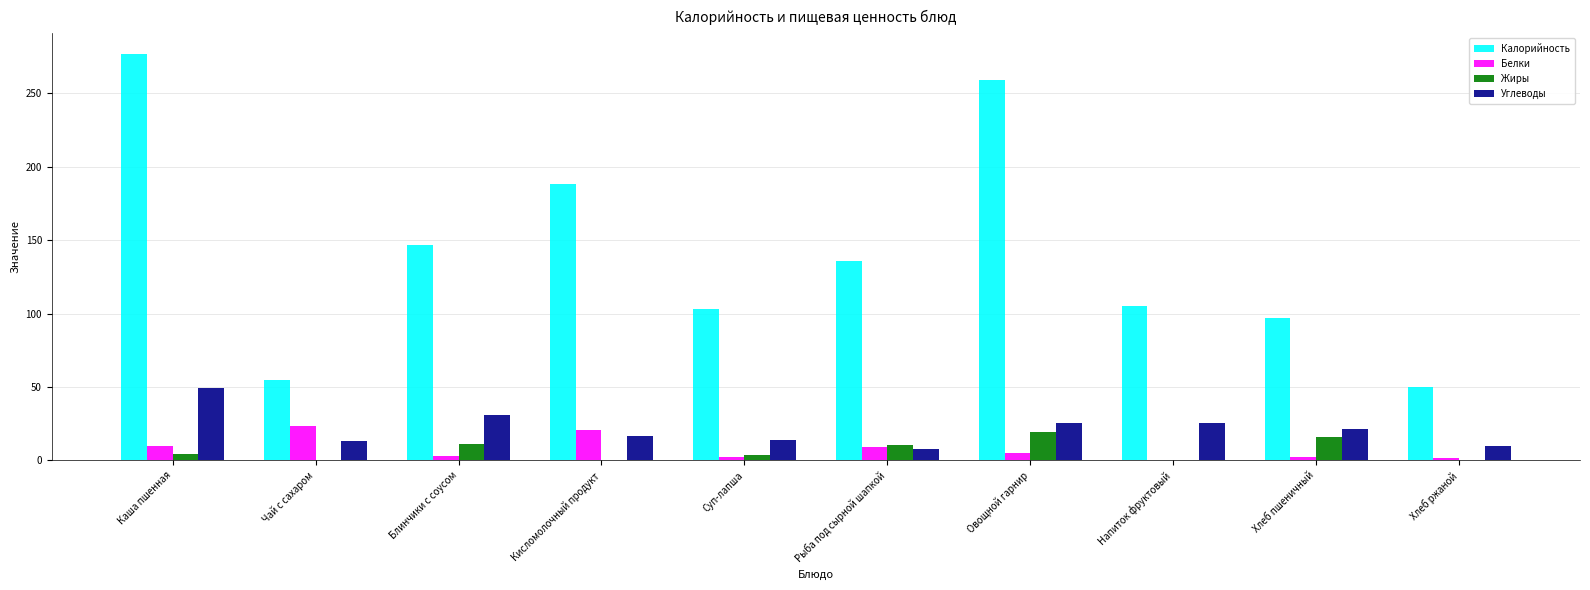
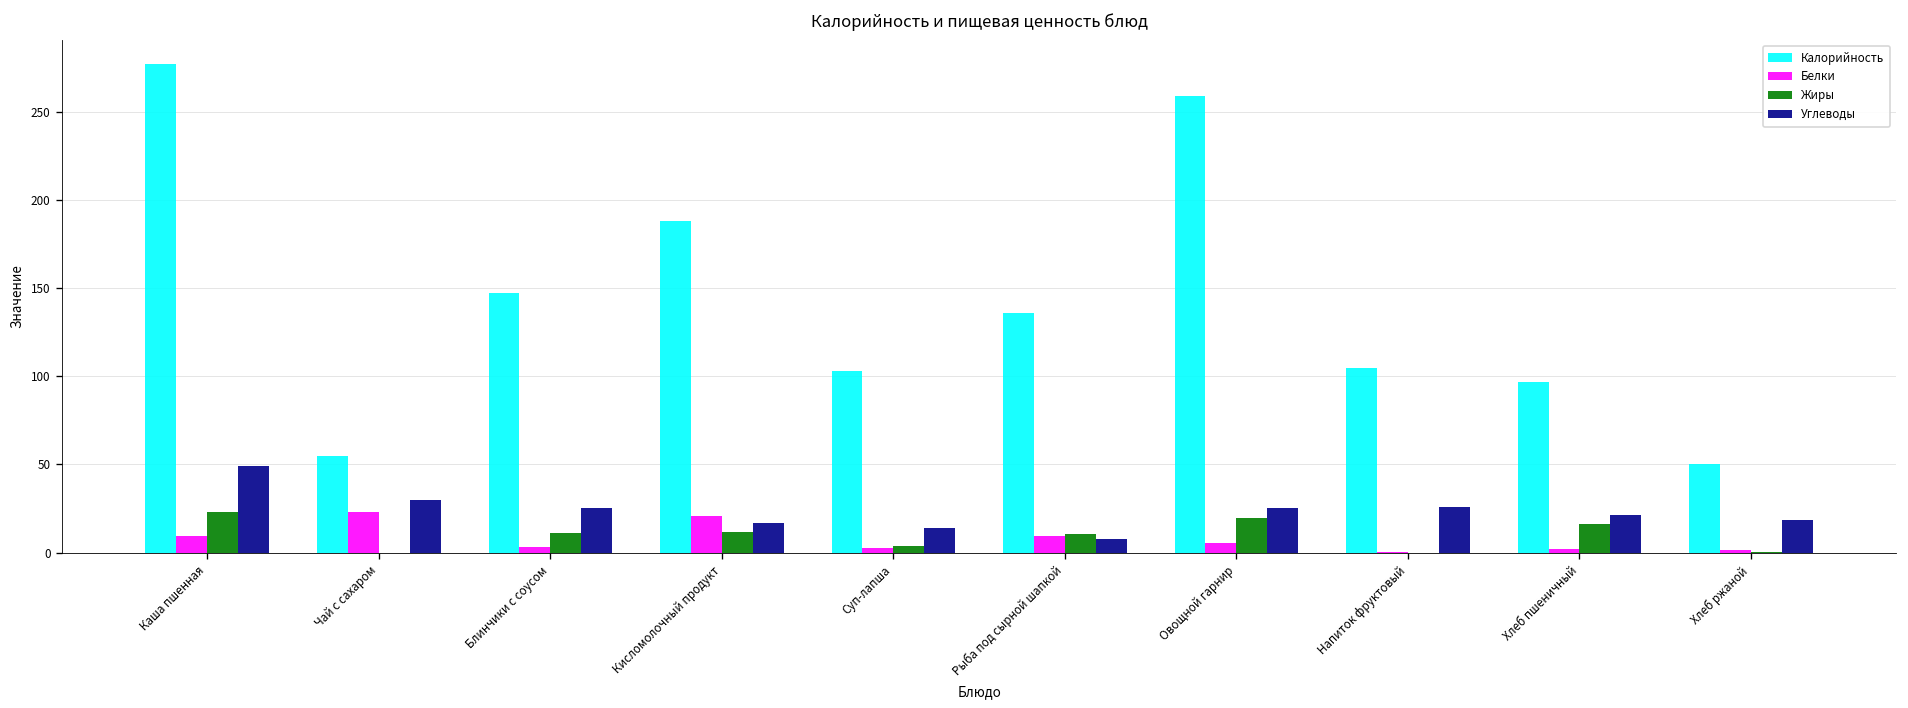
Жиры, Каша пшенная: 5 -> 23
Углеводы, Чай с сахаром: 14 -> 30
Углеводы, Блинчики с соусом: 31 -> 26
Жиры, Кисломолочный продукт: 0 -> 12
Углеводы, Хлеб ржаной: 10 -> 19
